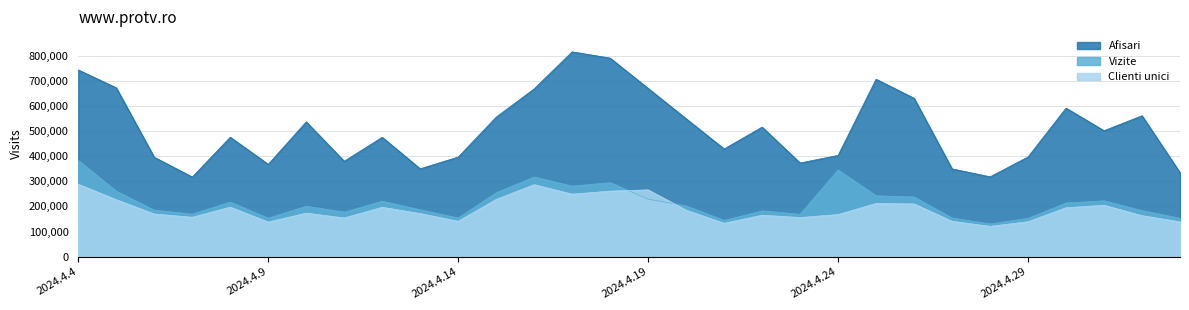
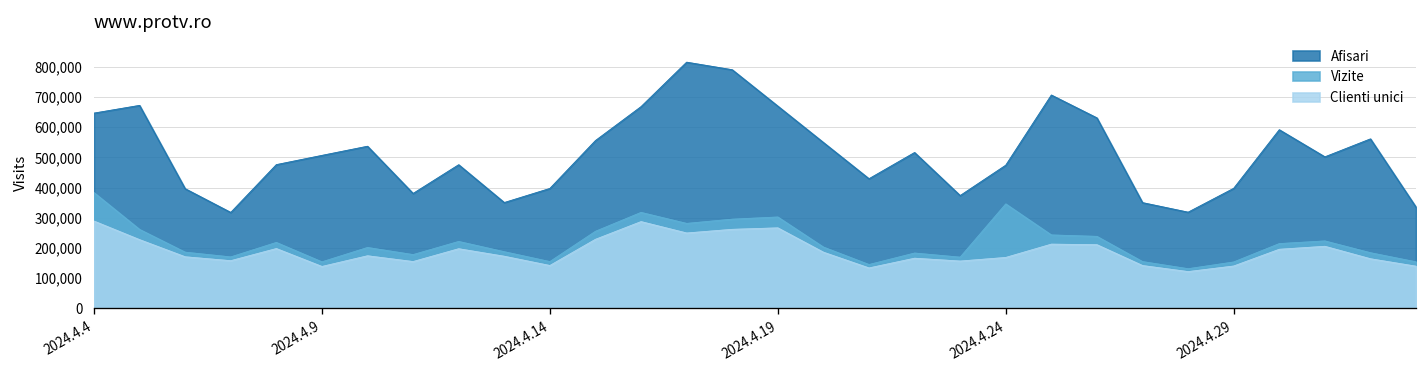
Afisari, 2024.4.4: 740,000 -> 650,000
Afisari, 2024.4.9: 370,000 -> 510,000
Vizite, 2024.4.19: 230,000 -> 300,000
Afisari, 2024.4.24: 400,000 -> 470,000
